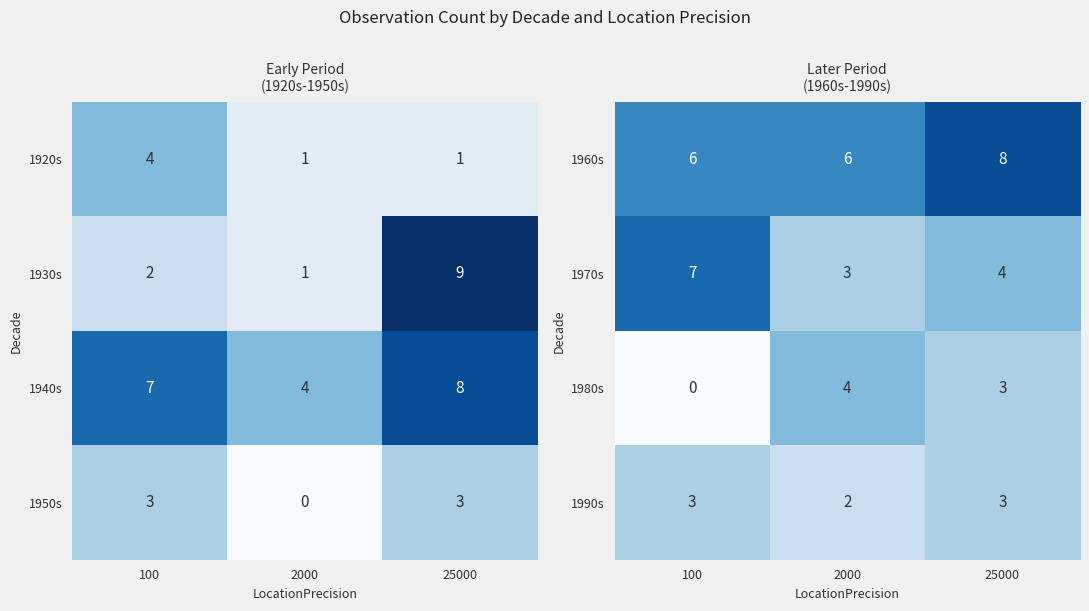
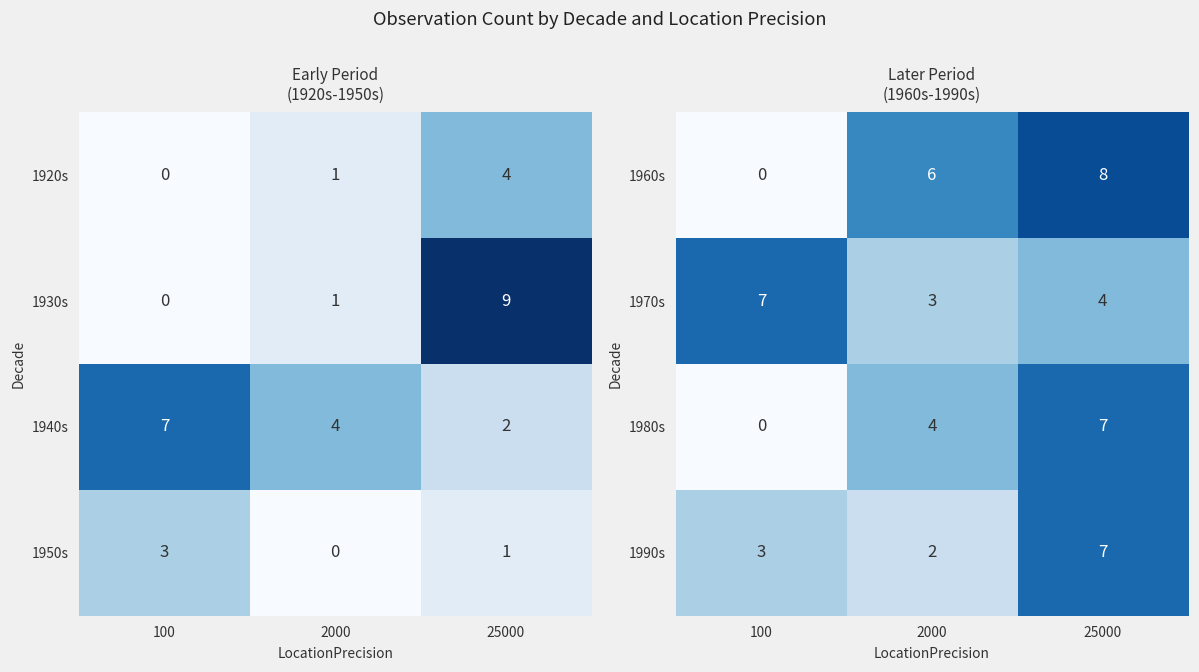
Early Period (1920s-1950s), 1920s, 100: 4 -> 0
Early Period (1920s-1950s), 1920s, 25000: 1 -> 4
Early Period (1920s-1950s), 1930s, 100: 2 -> 0
Early Period (1920s-1950s), 1940s, 25000: 8 -> 2
Early Period (1920s-1950s), 1950s, 25000: 3 -> 1
Later Period (1960s-1990s), 1960s, 100: 6 -> 0
Later Period (1960s-1990s), 1980s, 25000: 3 -> 7
Later Period (1960s-1990s), 1990s, 25000: 3 -> 7
